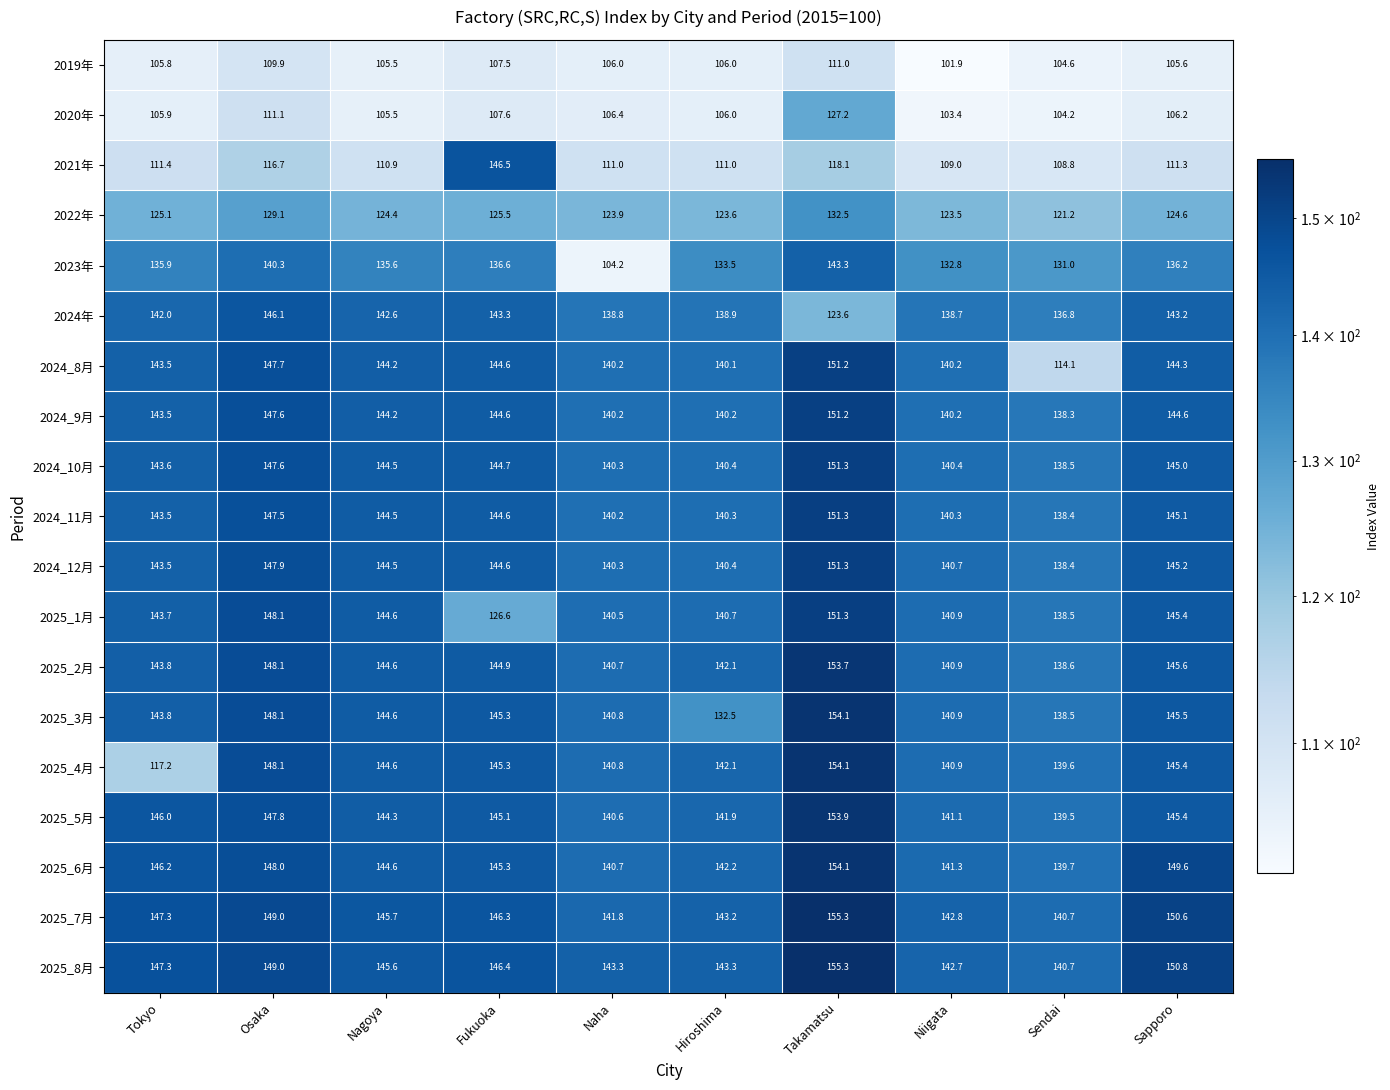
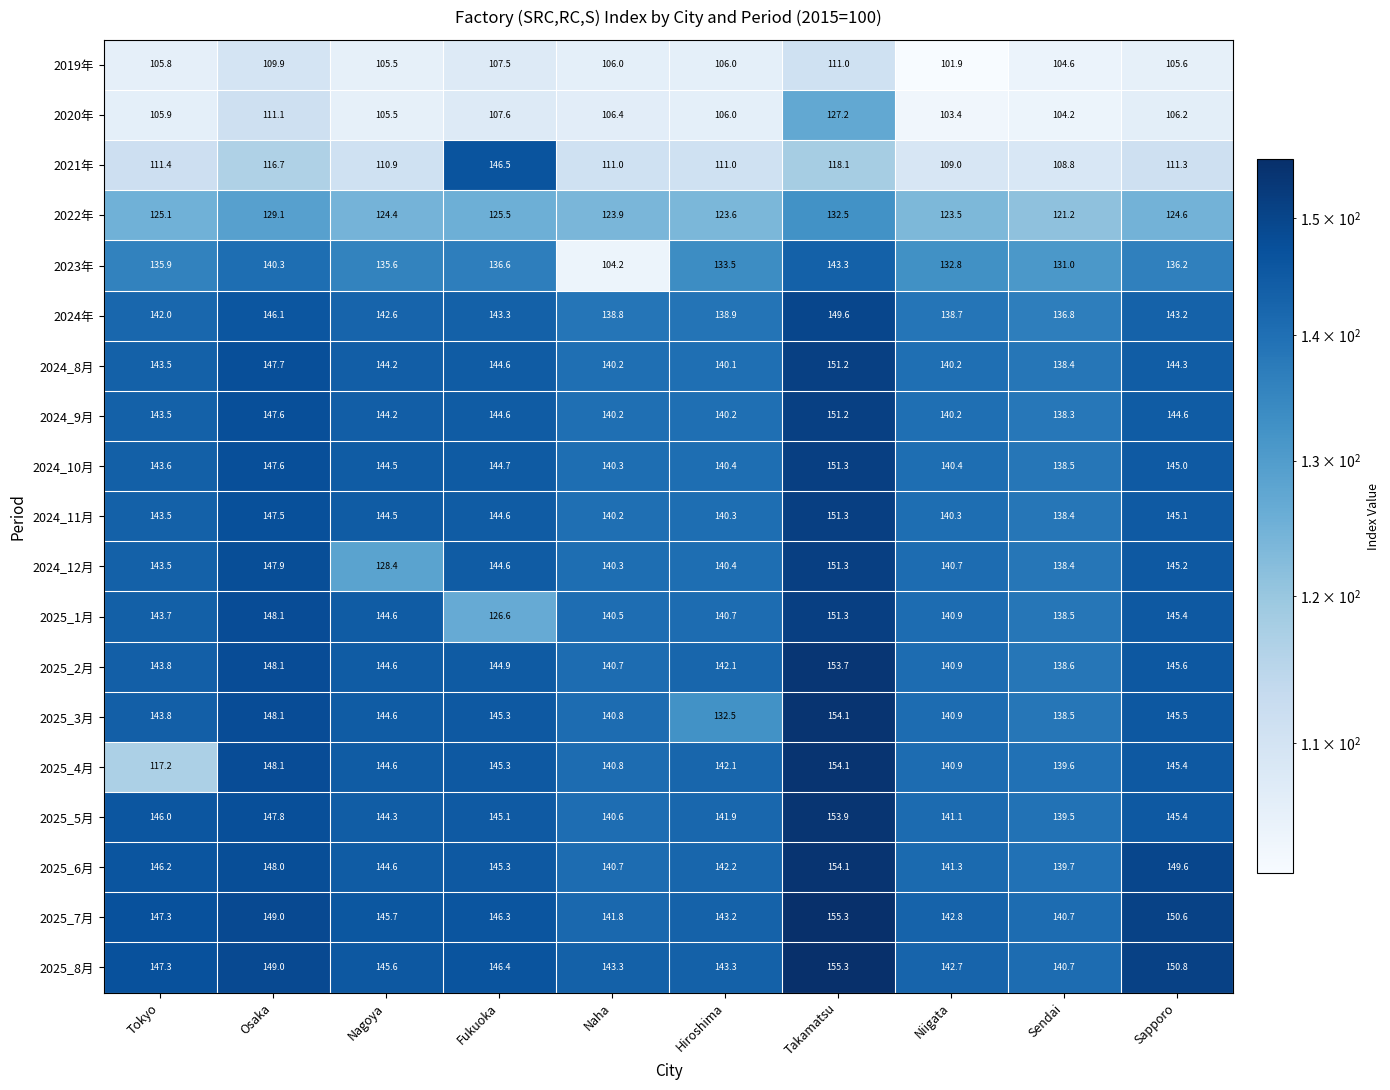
2024年, Takamatsu: 123.6 -> 149.6
2024_8月, Sendai: 114.1 -> 138.4
2024_12月, Nagoya: 144.5 -> 128.4
